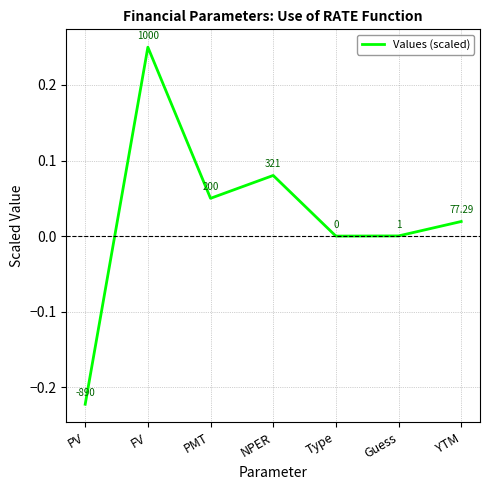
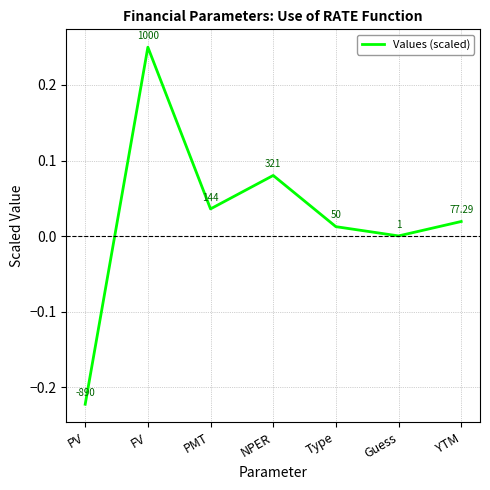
PMT: 200 -> 144
Type: 0 -> 50
